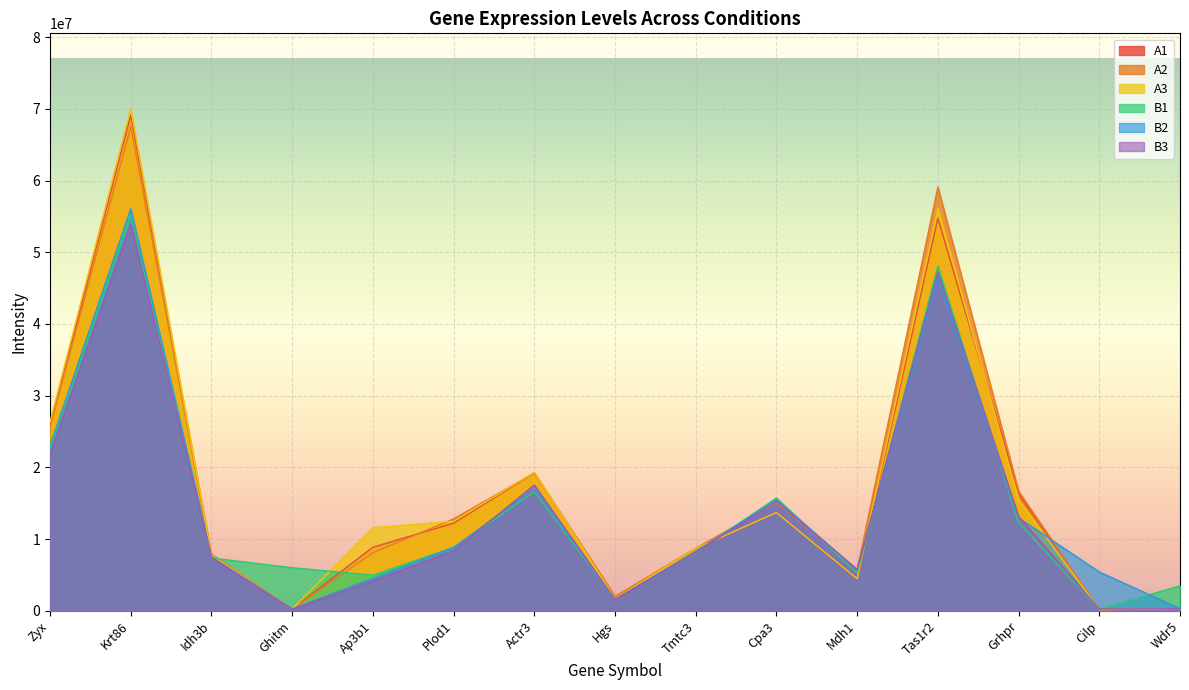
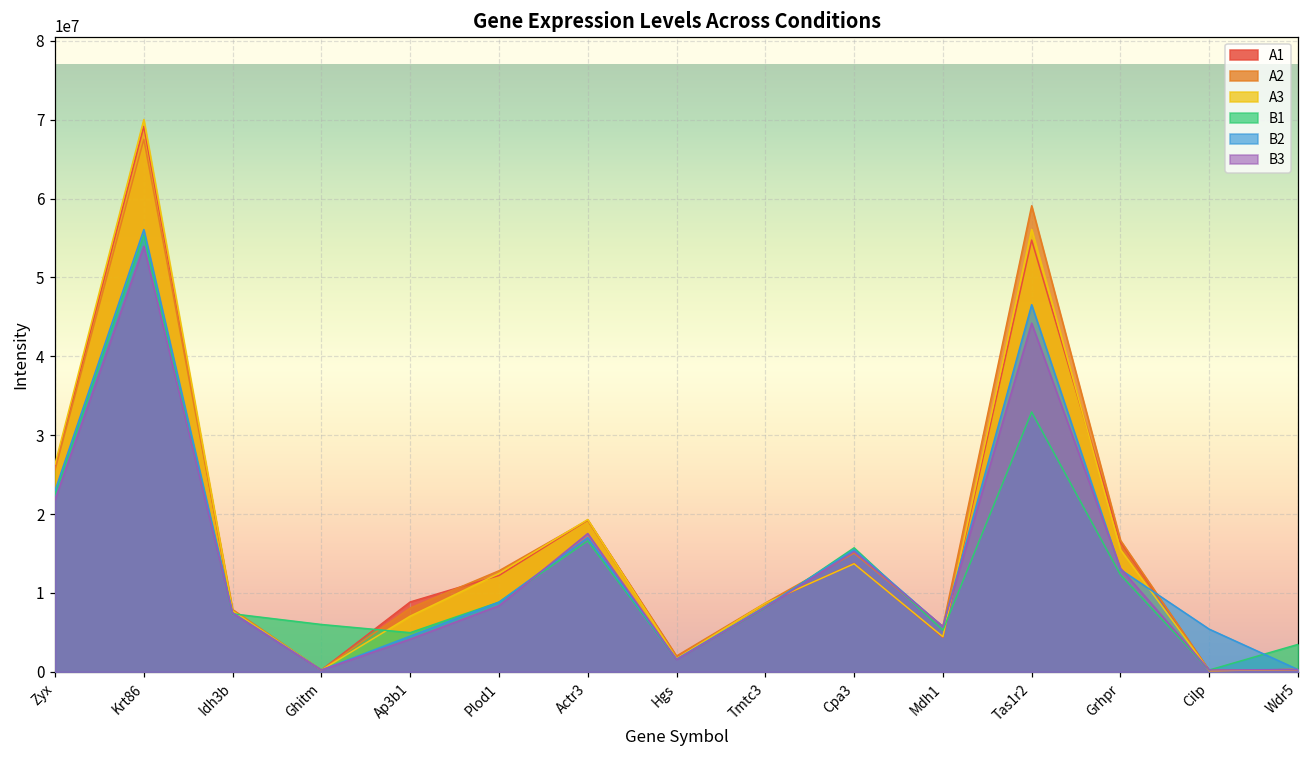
A3, Ap3b1: 12000000 -> 7000000
B1, Tas1r2: 48000000 -> 33000000
B3, Tas1r2: 47000000 -> 44000000
